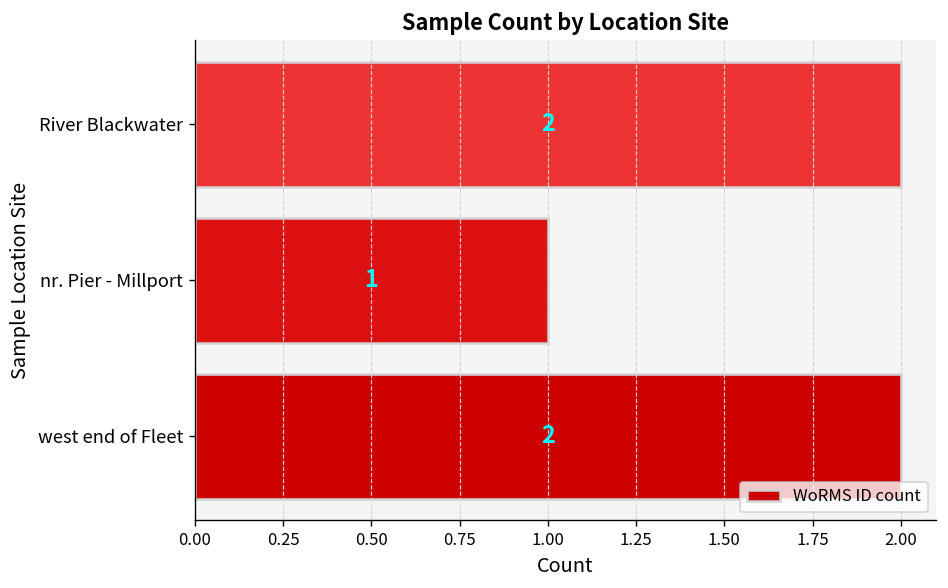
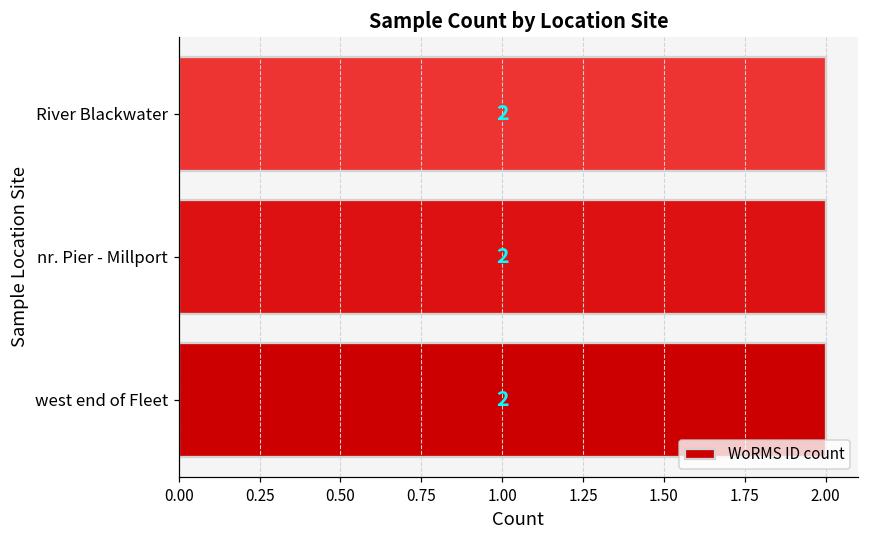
nr. Pier - Millport: 1 -> 2
